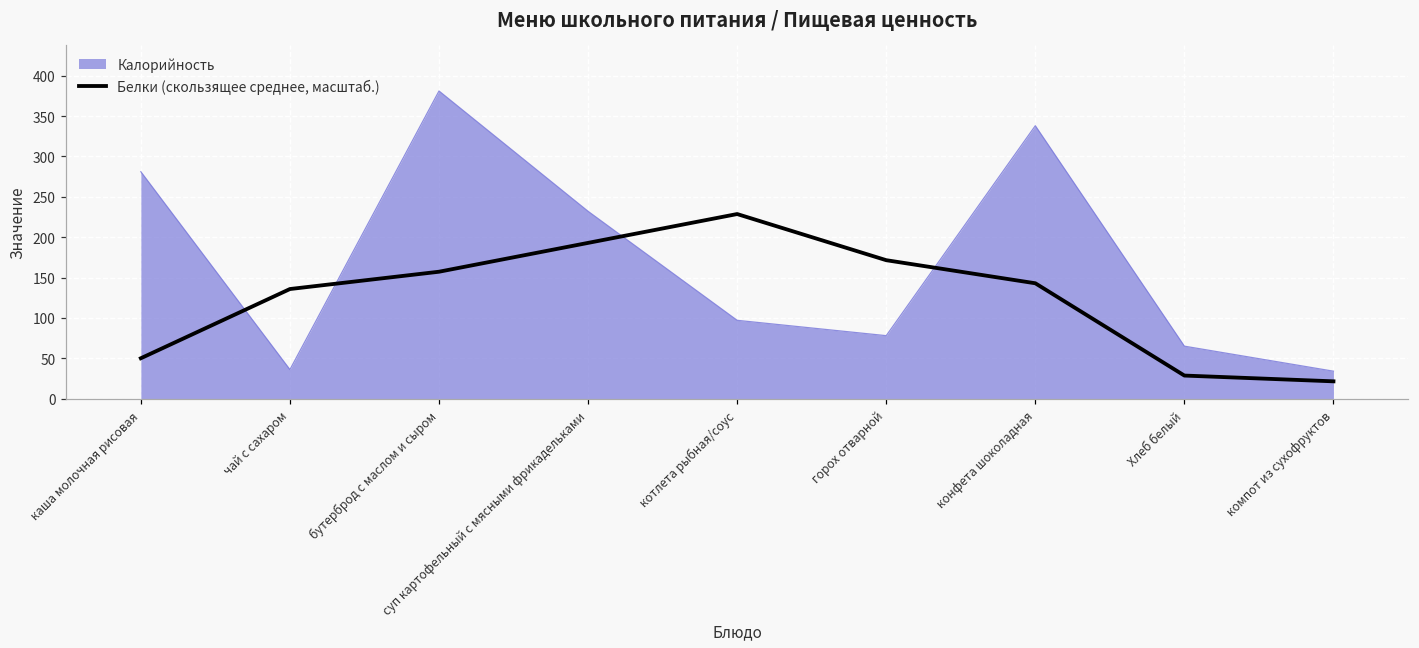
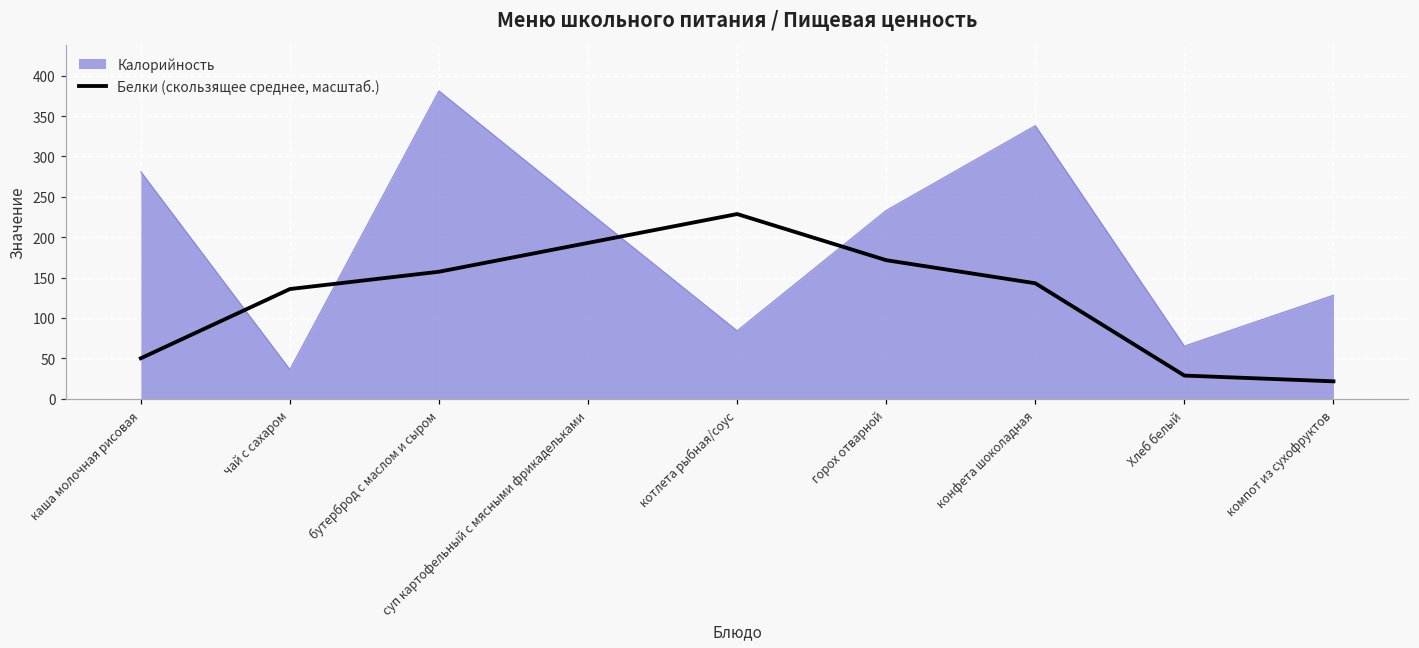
Калорийность, котлета рыбная/соус: 100 -> 80
Калорийность, горох отварной: 80 -> 230
Калорийность, компот из сухофруктов: 30 -> 130
